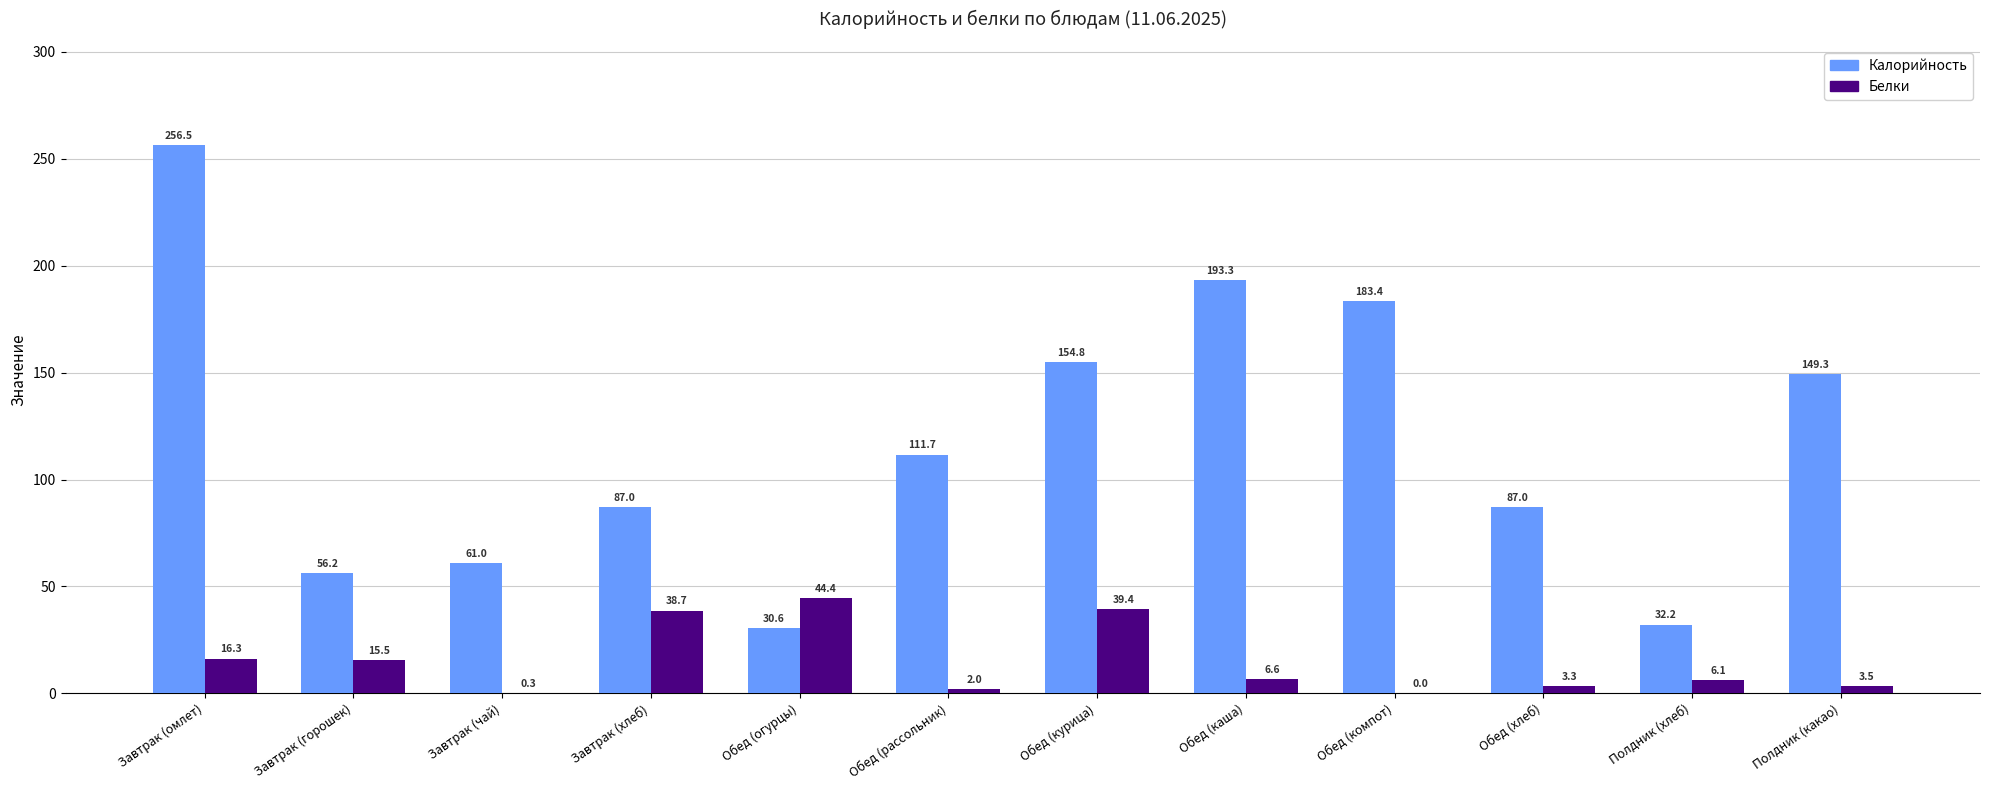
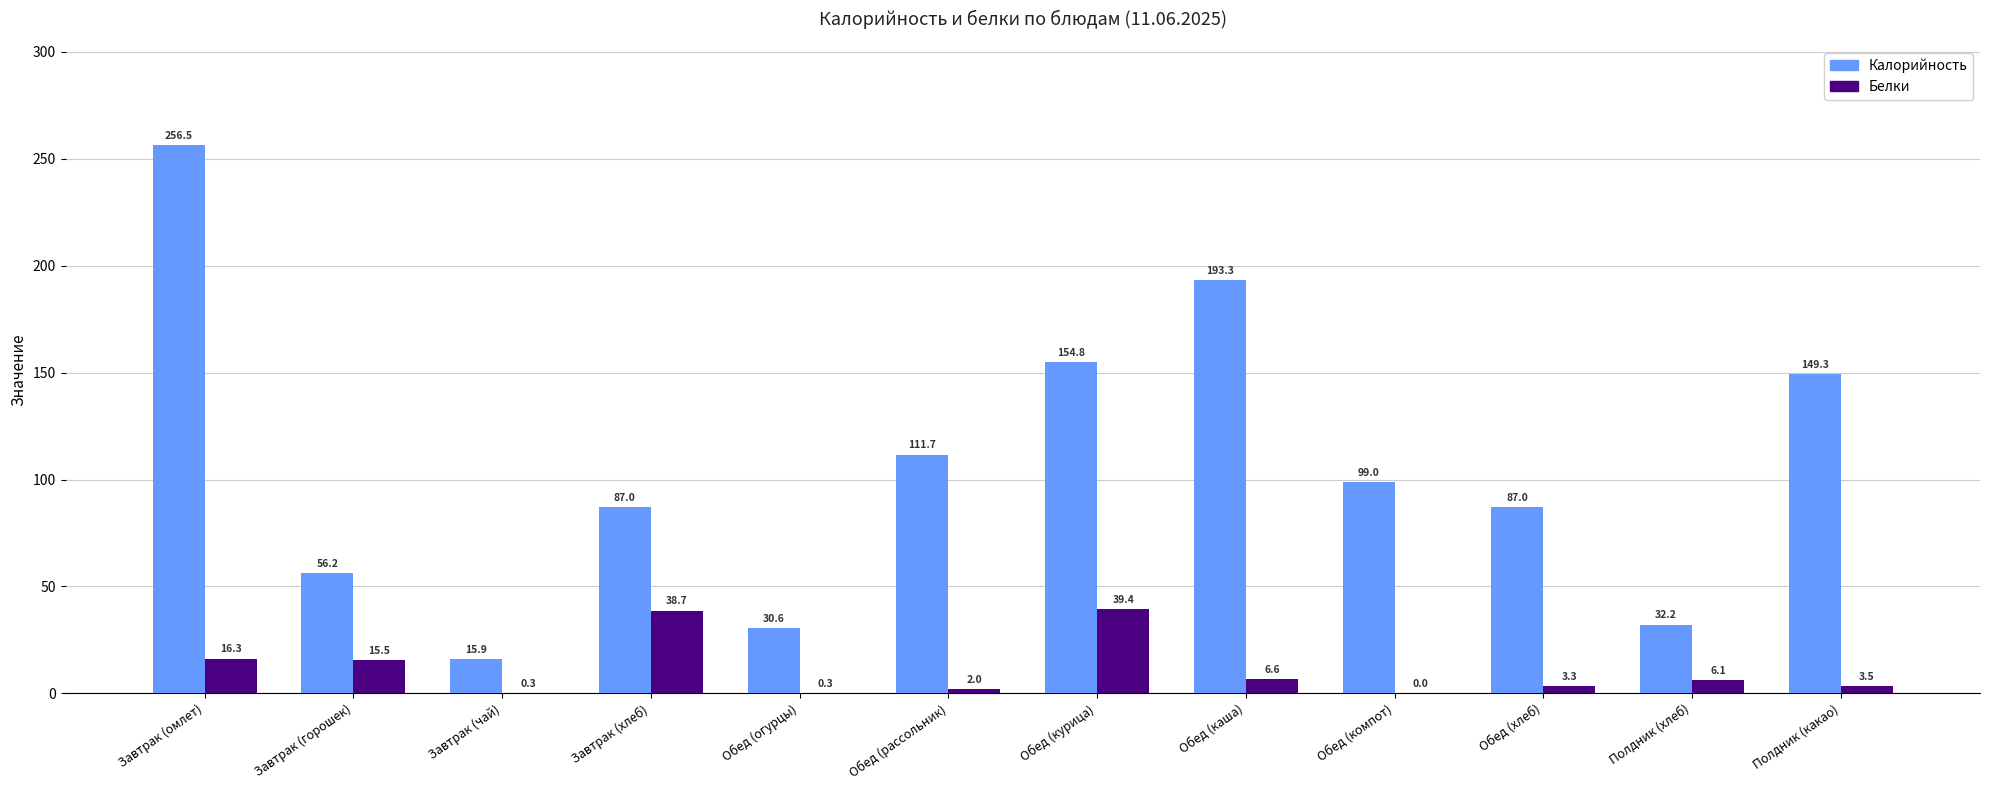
Калорийность, Завтрак (чай): 61.0 -> 15.9
Белки, Обед (огурцы): 44.4 -> 0.3
Калорийность, Обед (компот): 183.4 -> 99.0
